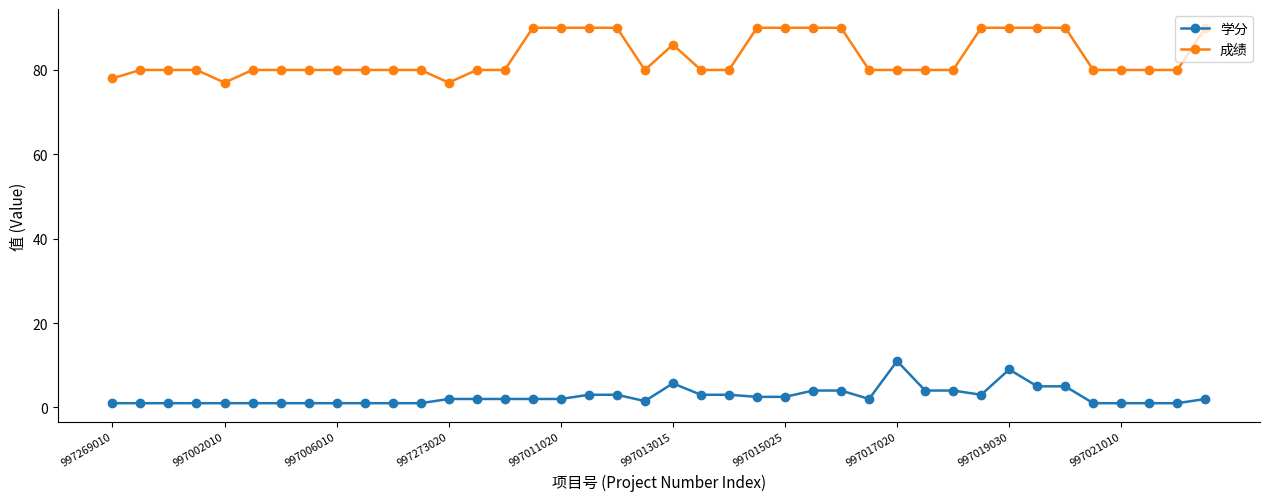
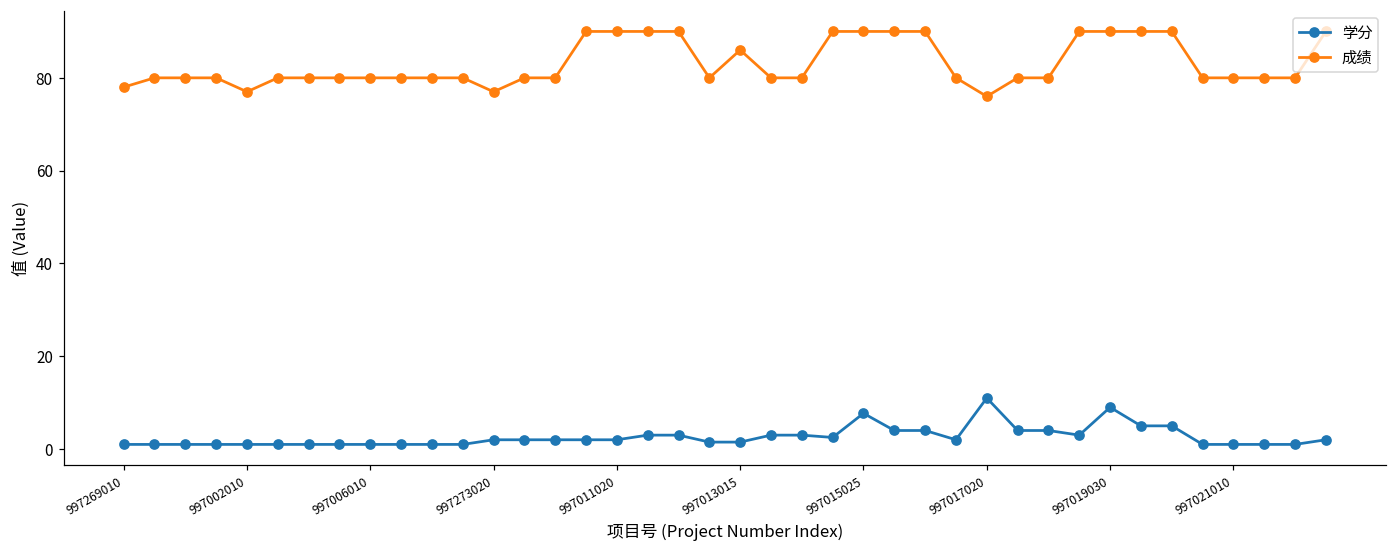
学分, 997013015: 6 -> 2
学分, 997015025: 3 -> 8
成绩, 997017020: 80 -> 76
